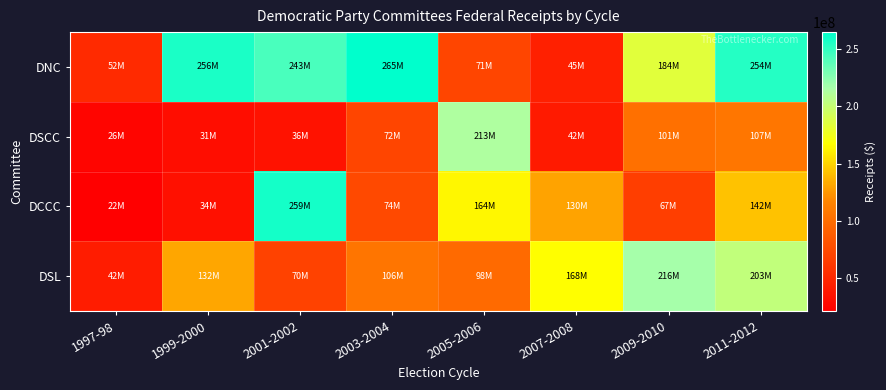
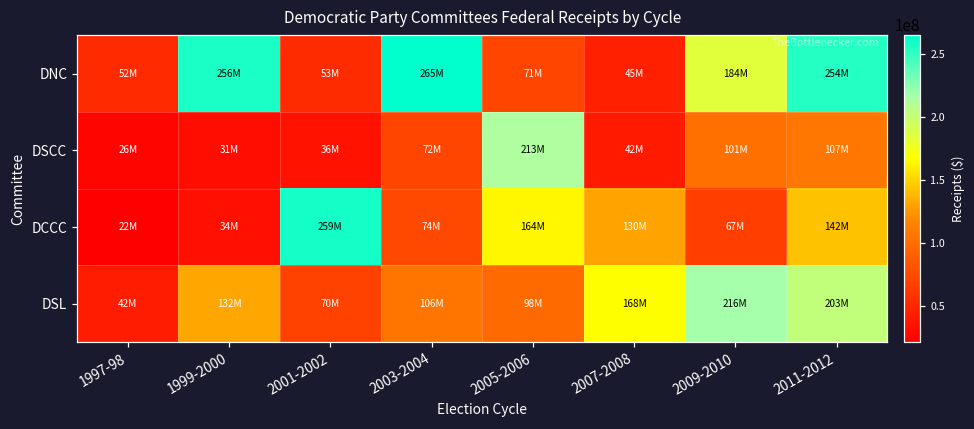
DNC, 2001-2002: 243M -> 53M
